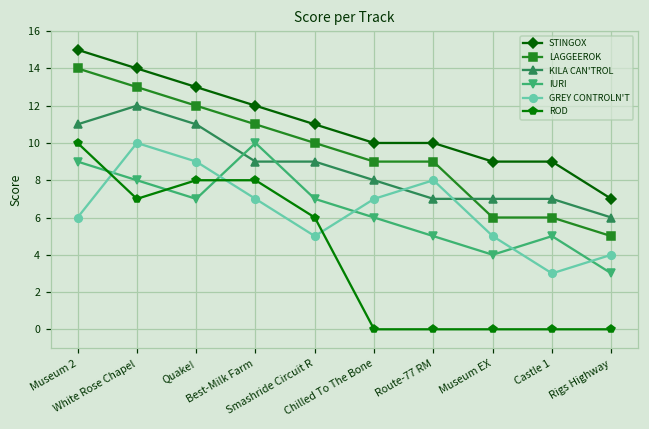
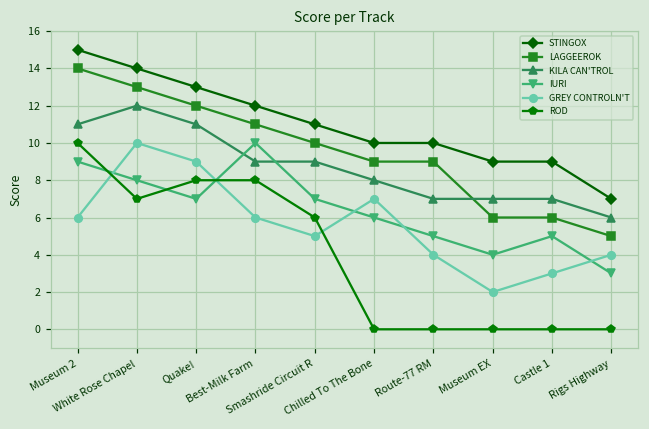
GREY CONTROLN'T, Best-Milk Farm: 7 -> 6
GREY CONTROLN'T, Route-77 RM: 8 -> 4
GREY CONTROLN'T, Museum EX: 5 -> 2
